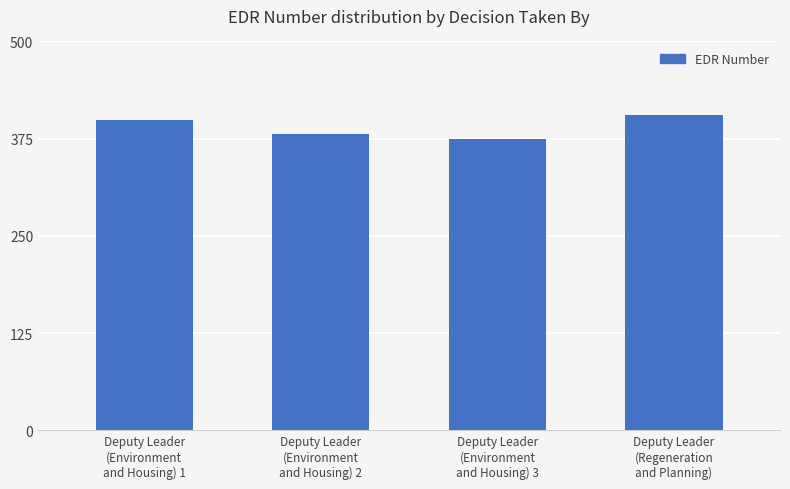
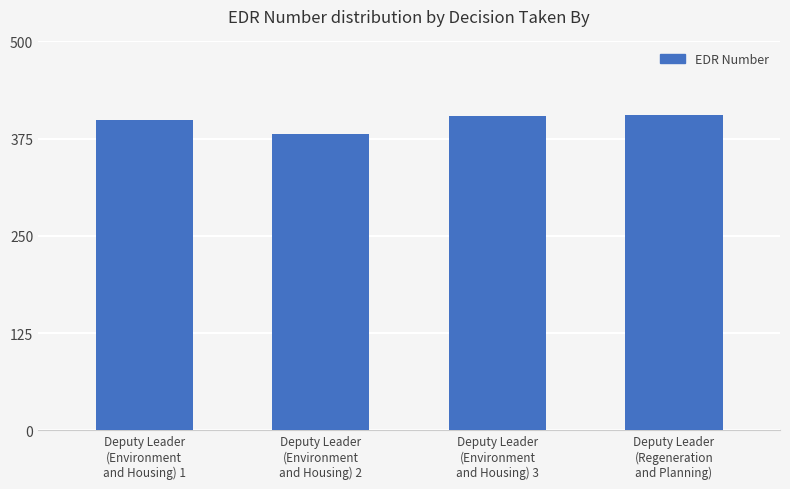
Deputy Leader (Environment and Housing) 3: 380 -> 400
